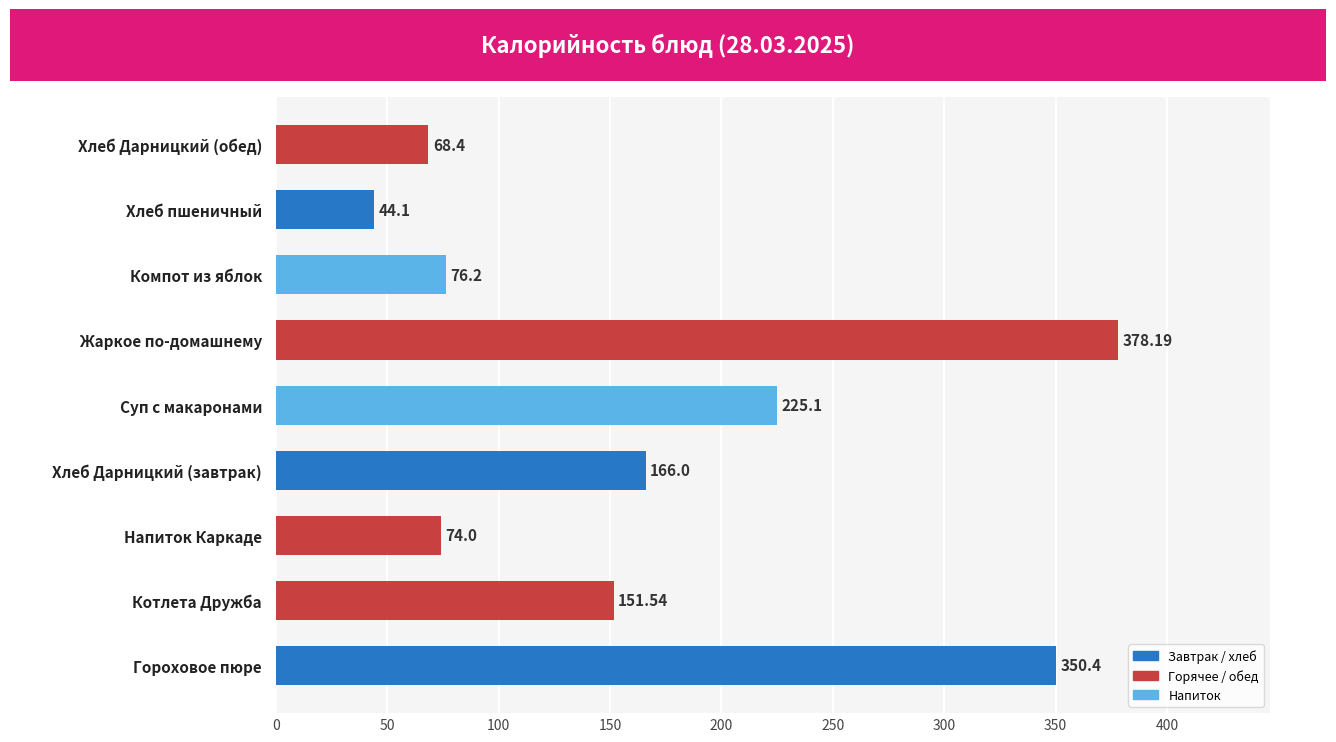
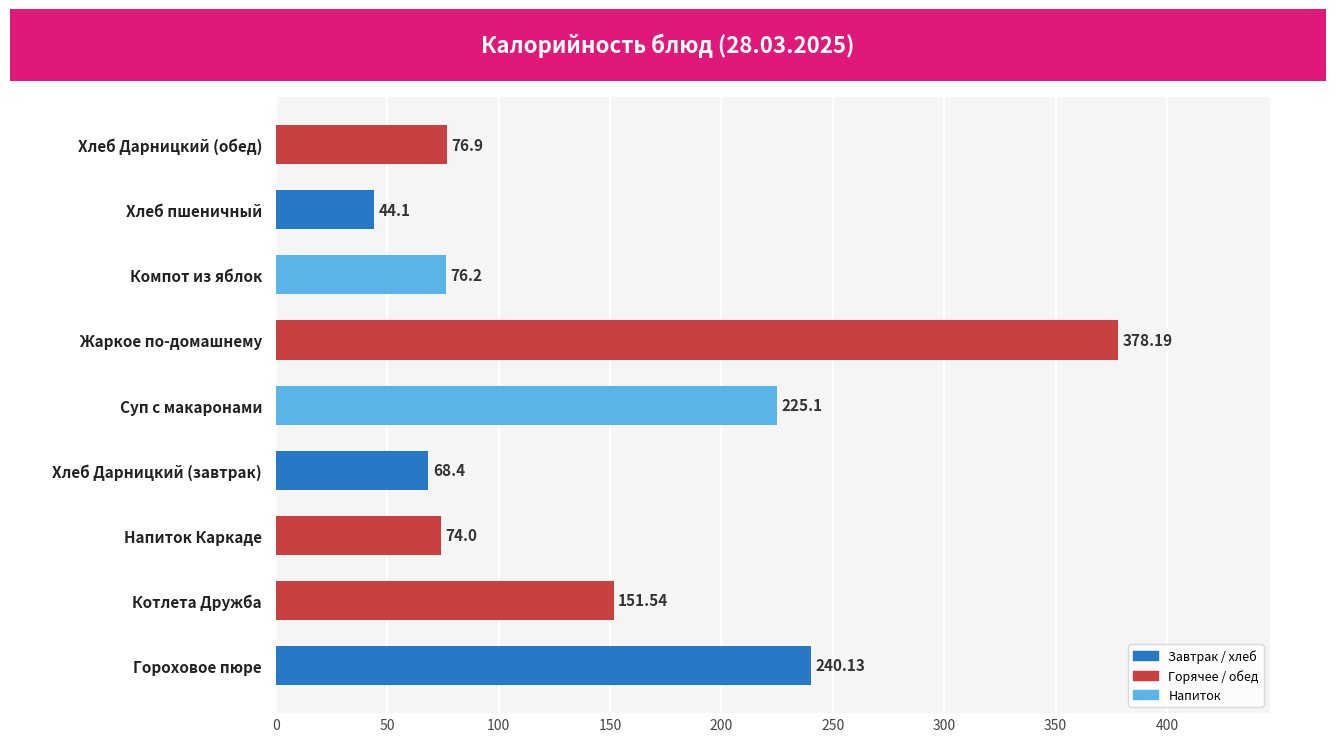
Хлеб Дарницкий (обед): 68.4 -> 76.9
Хлеб Дарницкий (завтрак): 166.0 -> 68.4
Гороховое пюре: 350.4 -> 240.13
